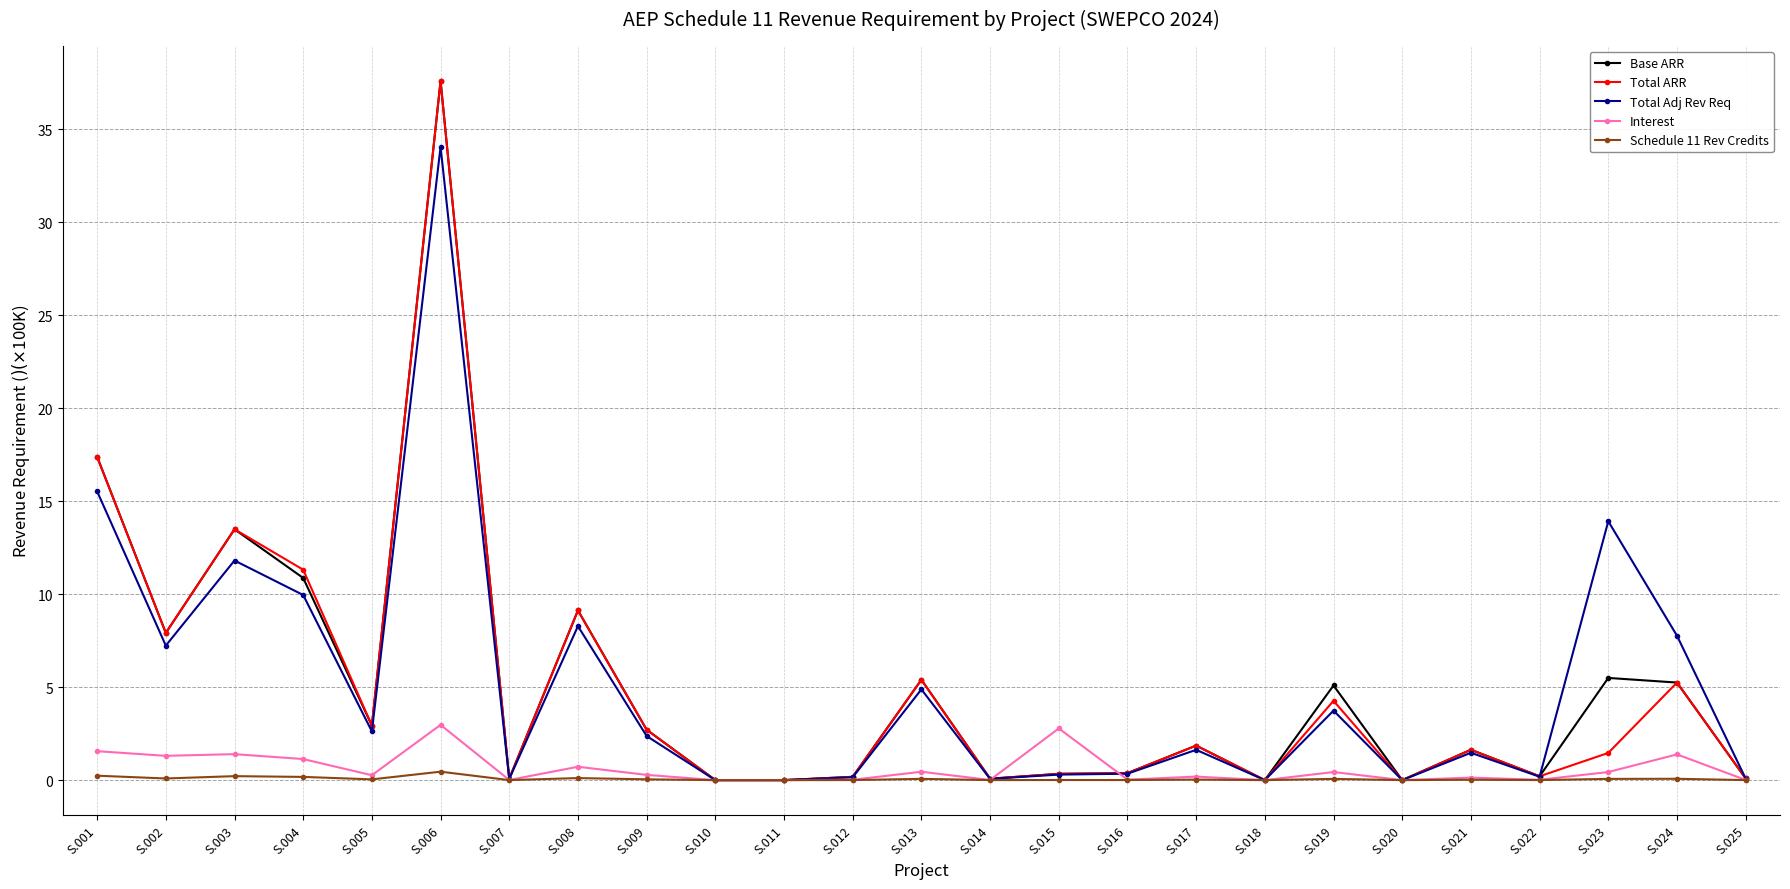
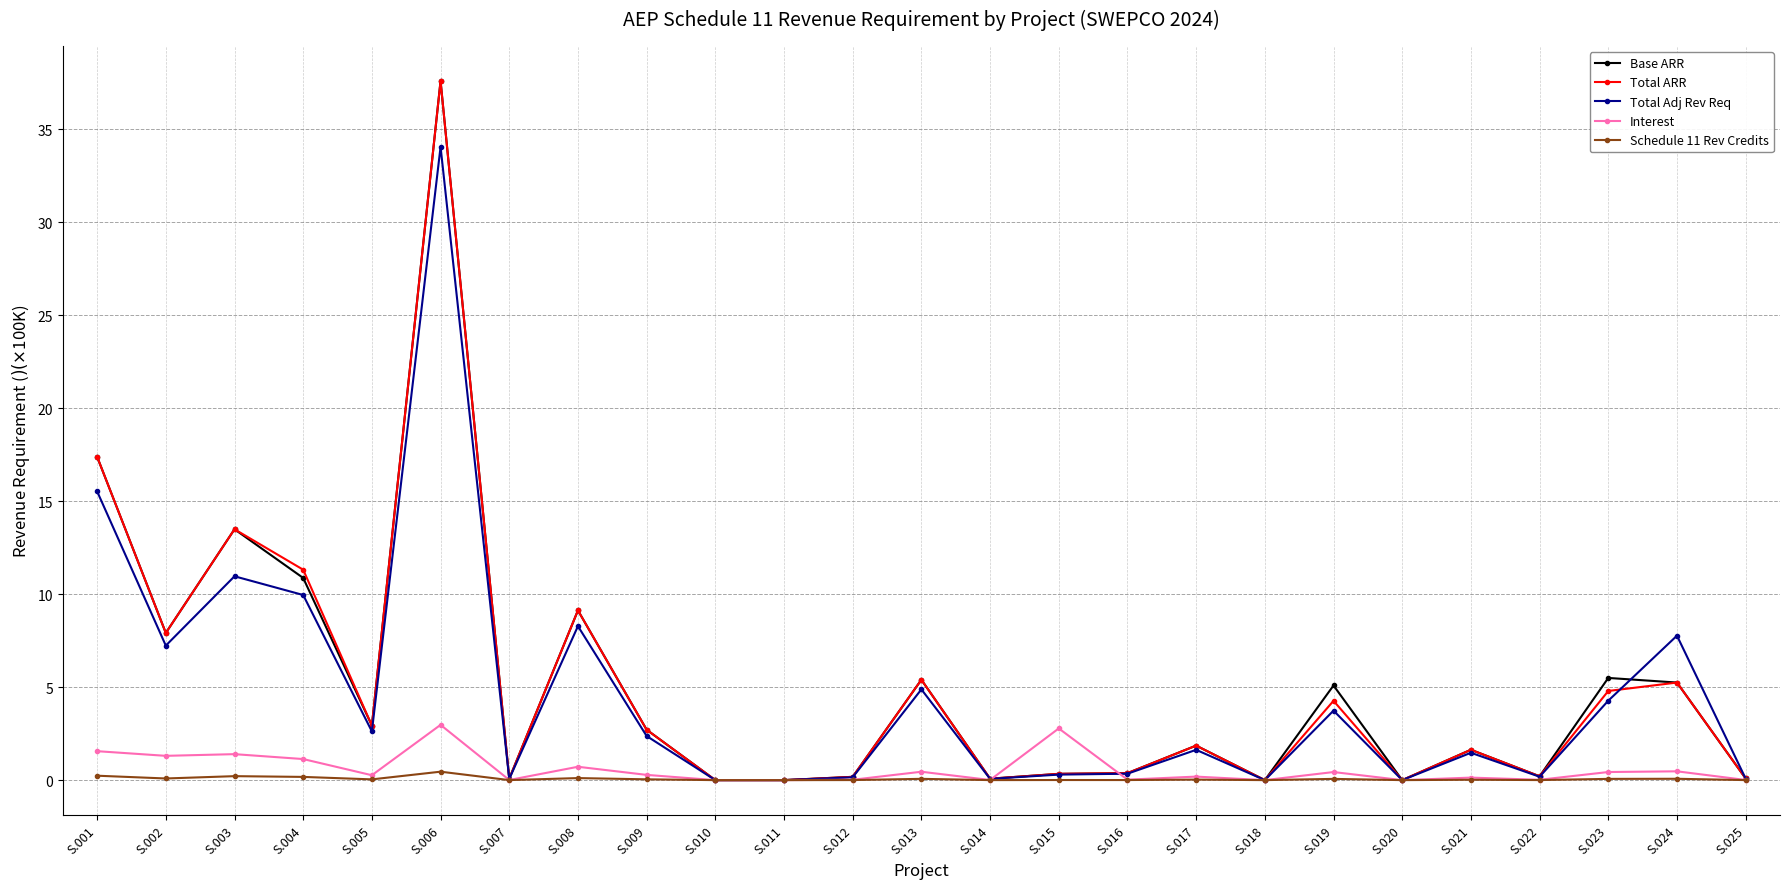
Total Adj Rev Req, S.003: 11.8 -> 11.0
Total ARR, S.023: 1.5 -> 4.8
Total Adj Rev Req, S.023: 13.9 -> 4.3
Interest, S.024: 1.4 -> 0.5
